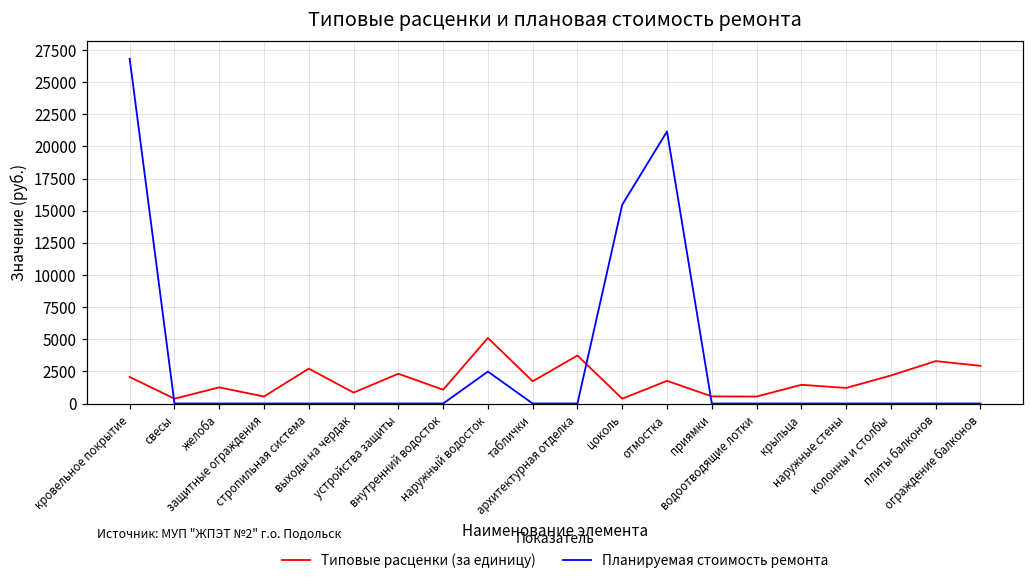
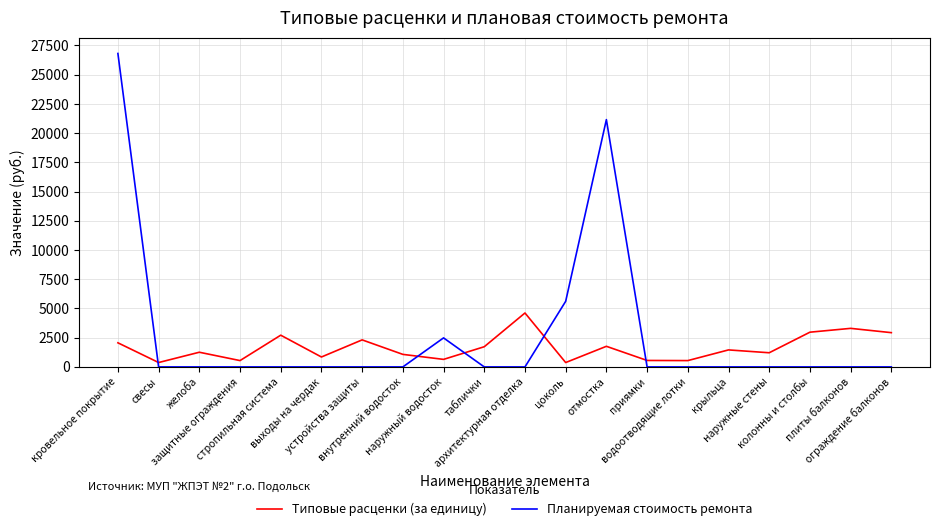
Типовые расценки (за единицу), наружный водосток: 5100 -> 600
Типовые расценки (за единицу), архитектурная отделка: 3700 -> 4600
Планируемая стоимость ремонта, цоколь: 15500 -> 5600
Типовые расценки (за единицу), колонны и столбы: 2200 -> 3000
